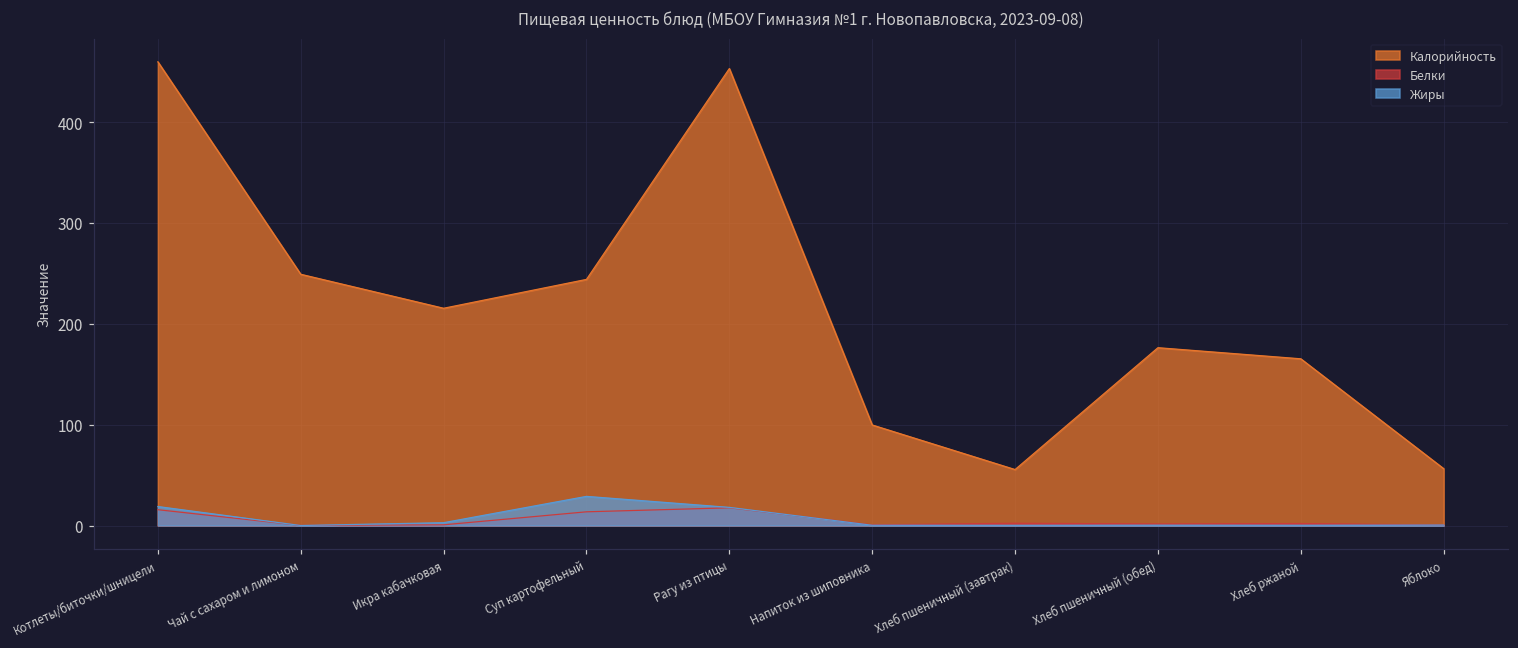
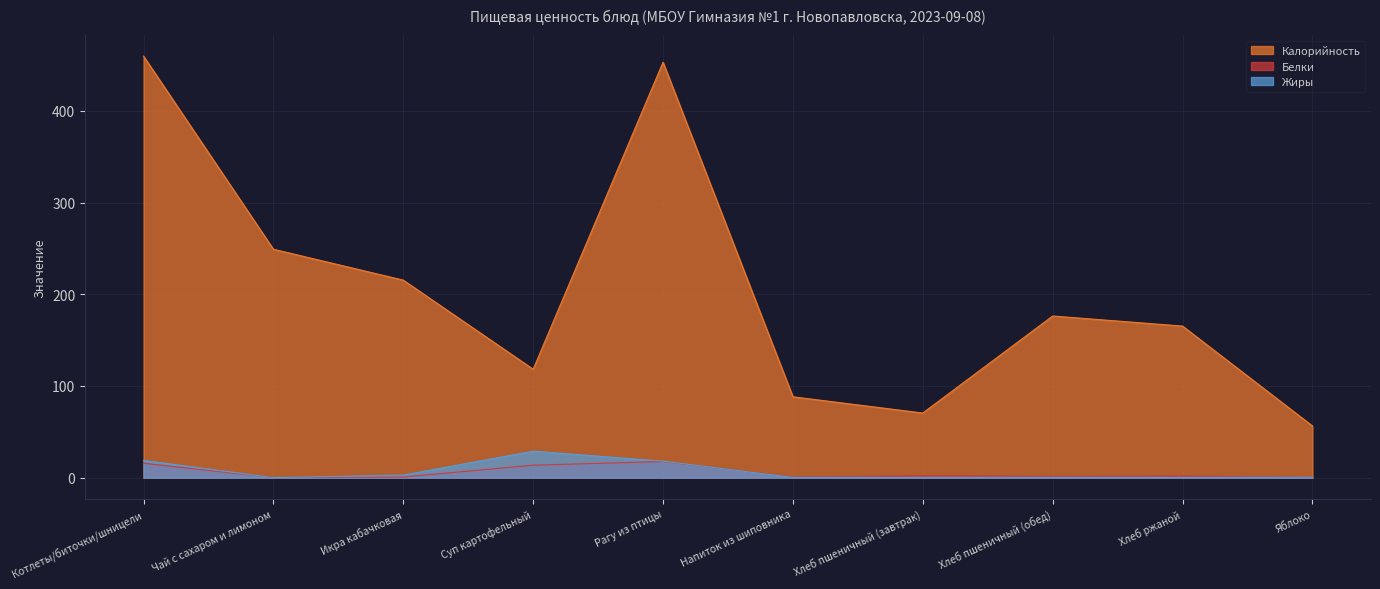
Калорийность, Суп картофельный: 240 -> 120
Калорийность, Напиток из шиповника: 100 -> 90
Калорийность, Хлеб пшеничный (завтрак): 60 -> 70
